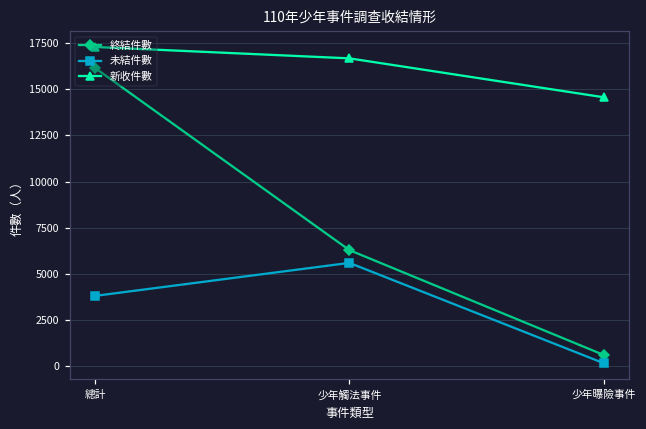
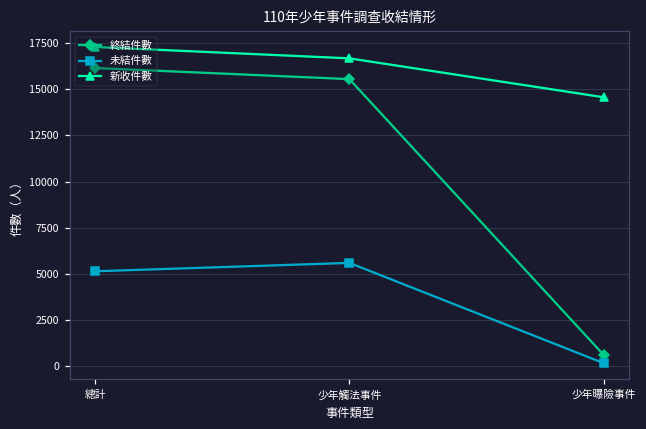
未結件數, 總計: 3800 -> 5100
終結件數, 少年觸法事件: 6300 -> 15600
